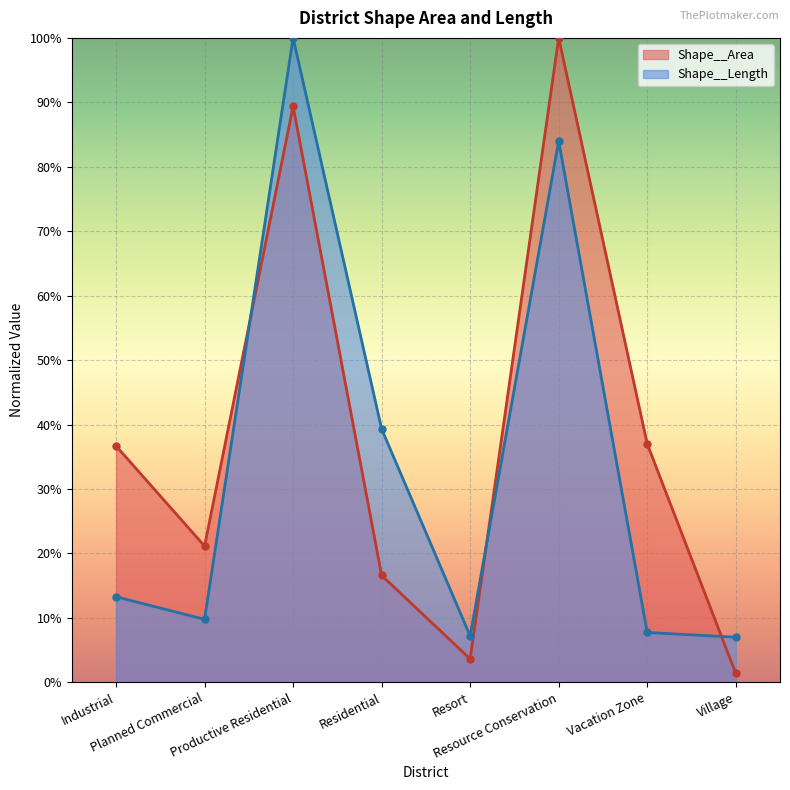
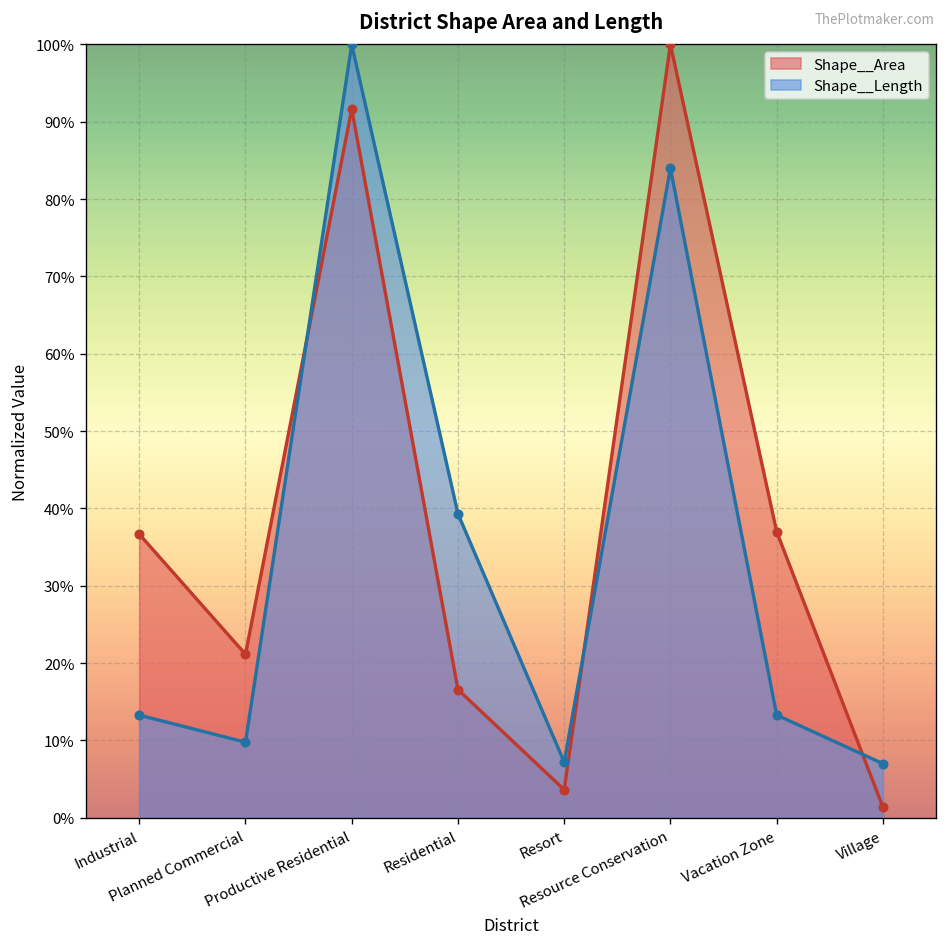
Shape__Area, Productive Residential: 89% -> 92%
Shape__Length, Vacation Zone: 8% -> 13%
